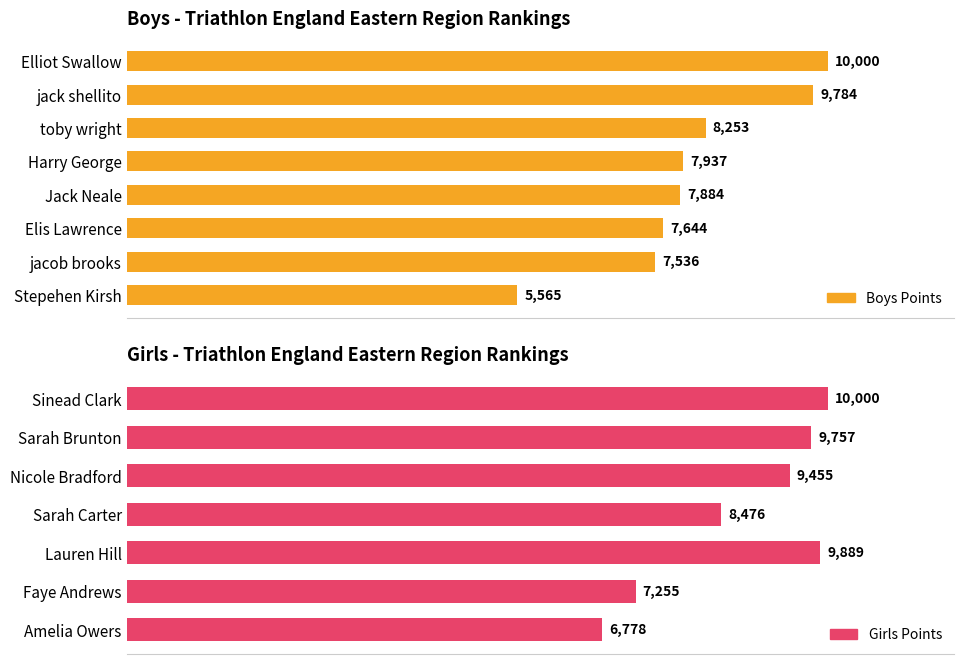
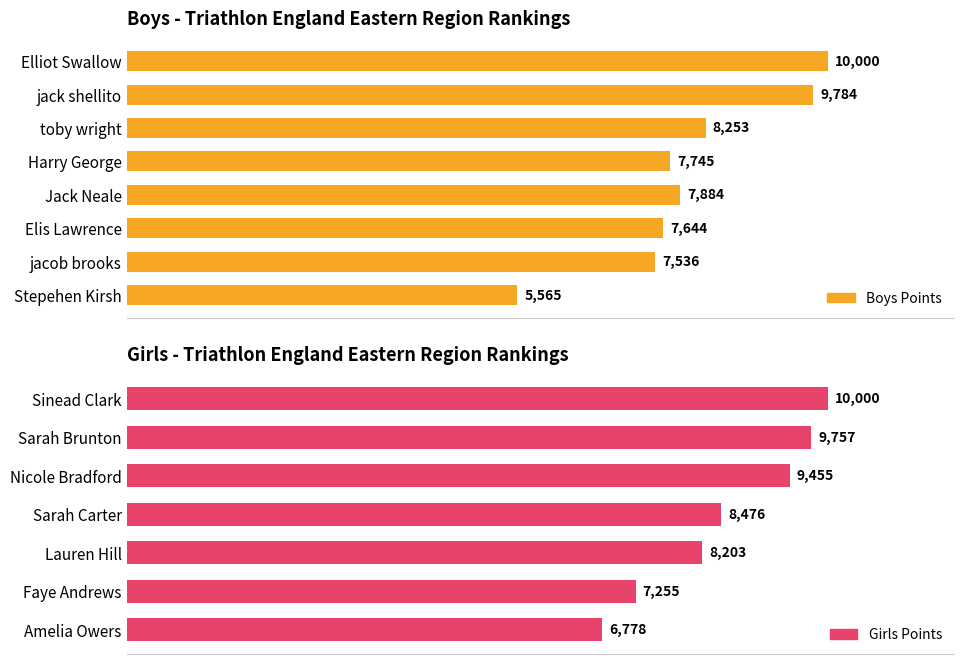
Boys - Triathlon England Eastern Region Rankings, Harry George: 7,937 -> 7,745
Girls - Triathlon England Eastern Region Rankings, Lauren Hill: 9,889 -> 8,203
